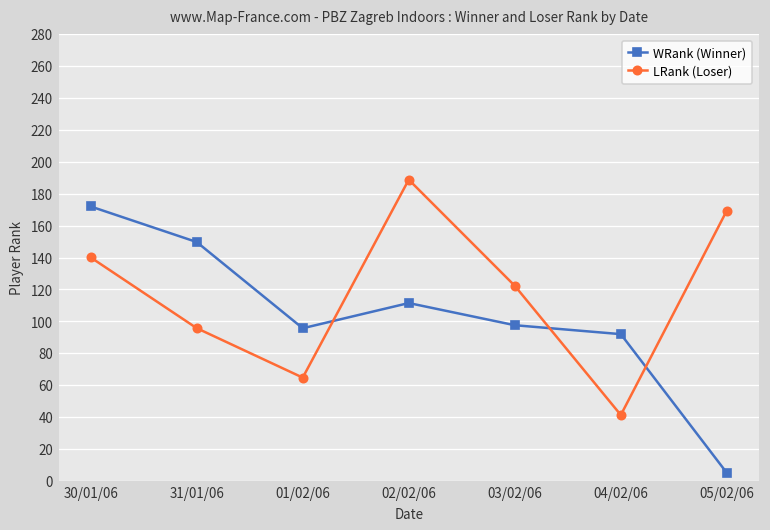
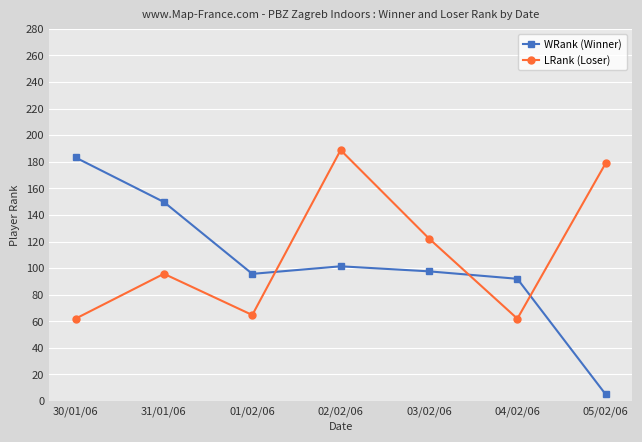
WRank (Winner), 30/01/06: 172 -> 183
LRank (Loser), 30/01/06: 140 -> 62
WRank (Winner), 02/02/06: 112 -> 101
LRank (Loser), 04/02/06: 41 -> 62
LRank (Loser), 05/02/06: 170 -> 179
